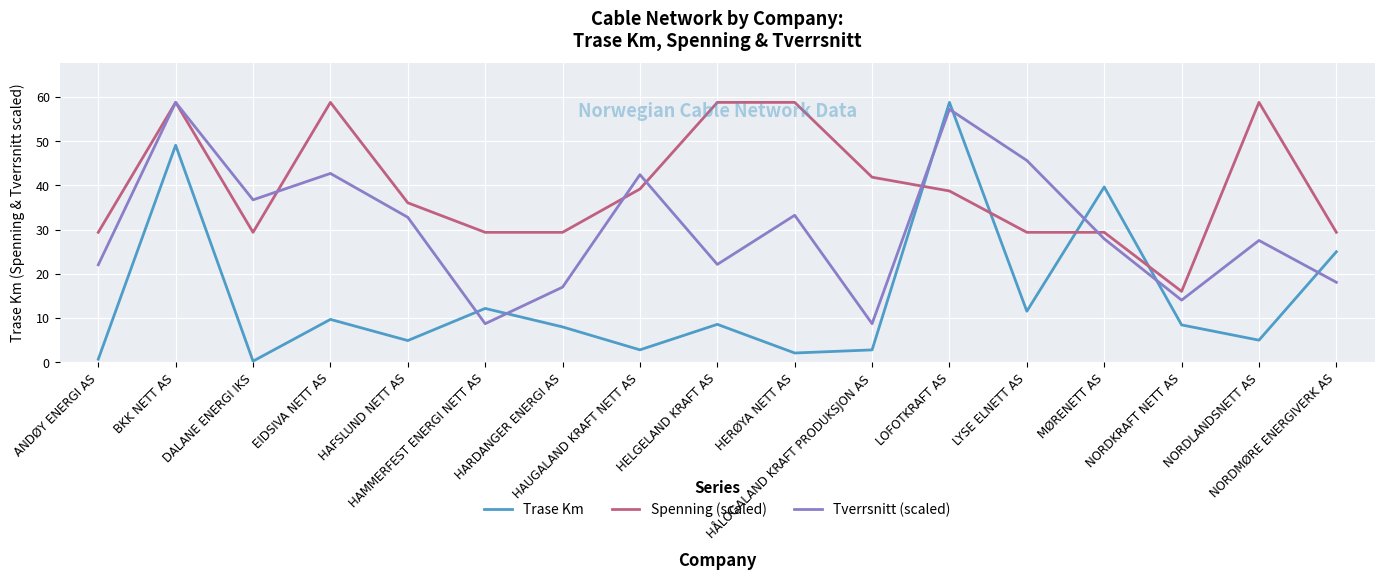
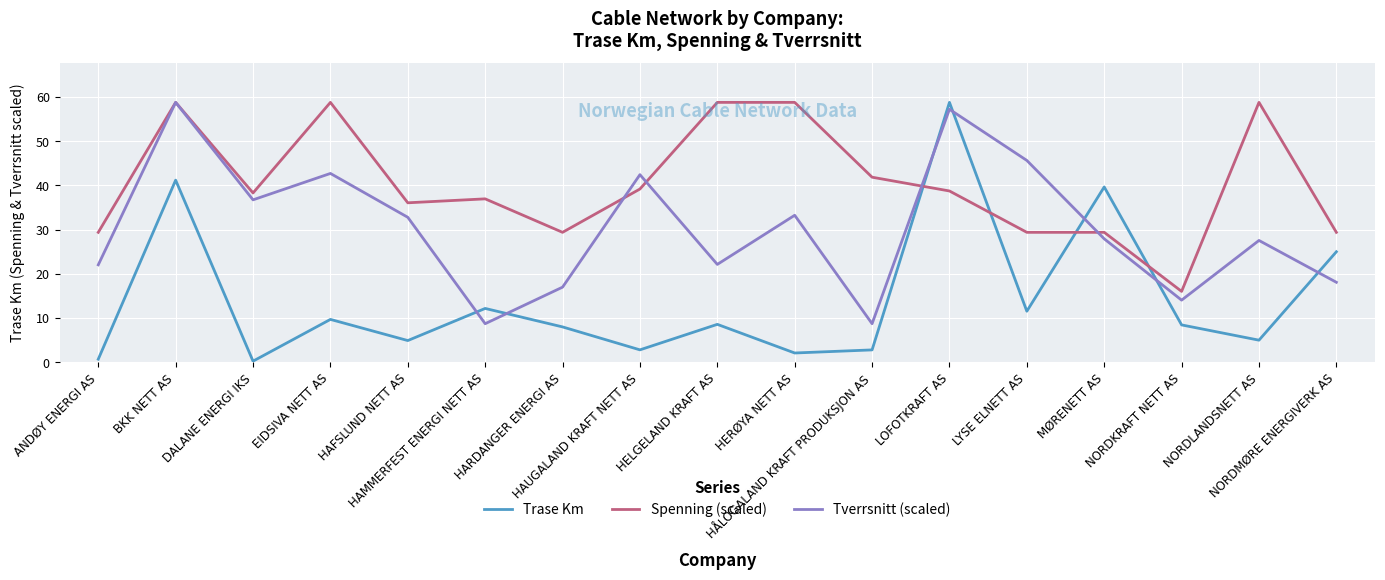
Trase Km, BKK NETT AS: 49 -> 41
Spenning (scaled), DALANE ENERGI IKS: 29 -> 38
Spenning (scaled), HAMMERFEST ENERGI NETT AS: 29 -> 37
